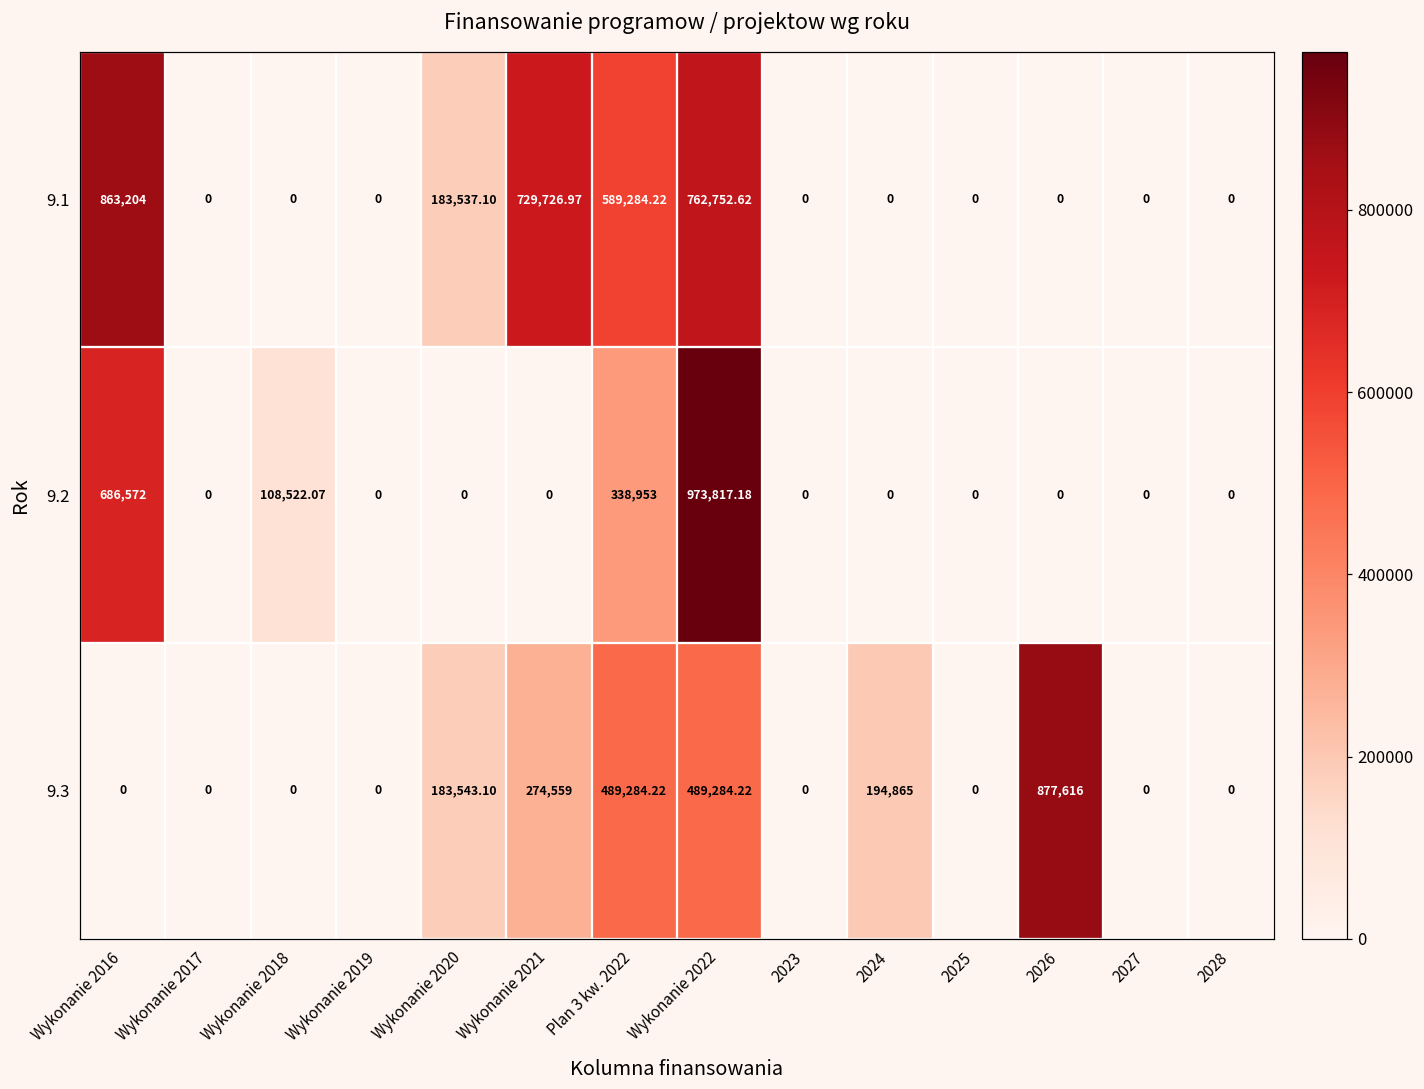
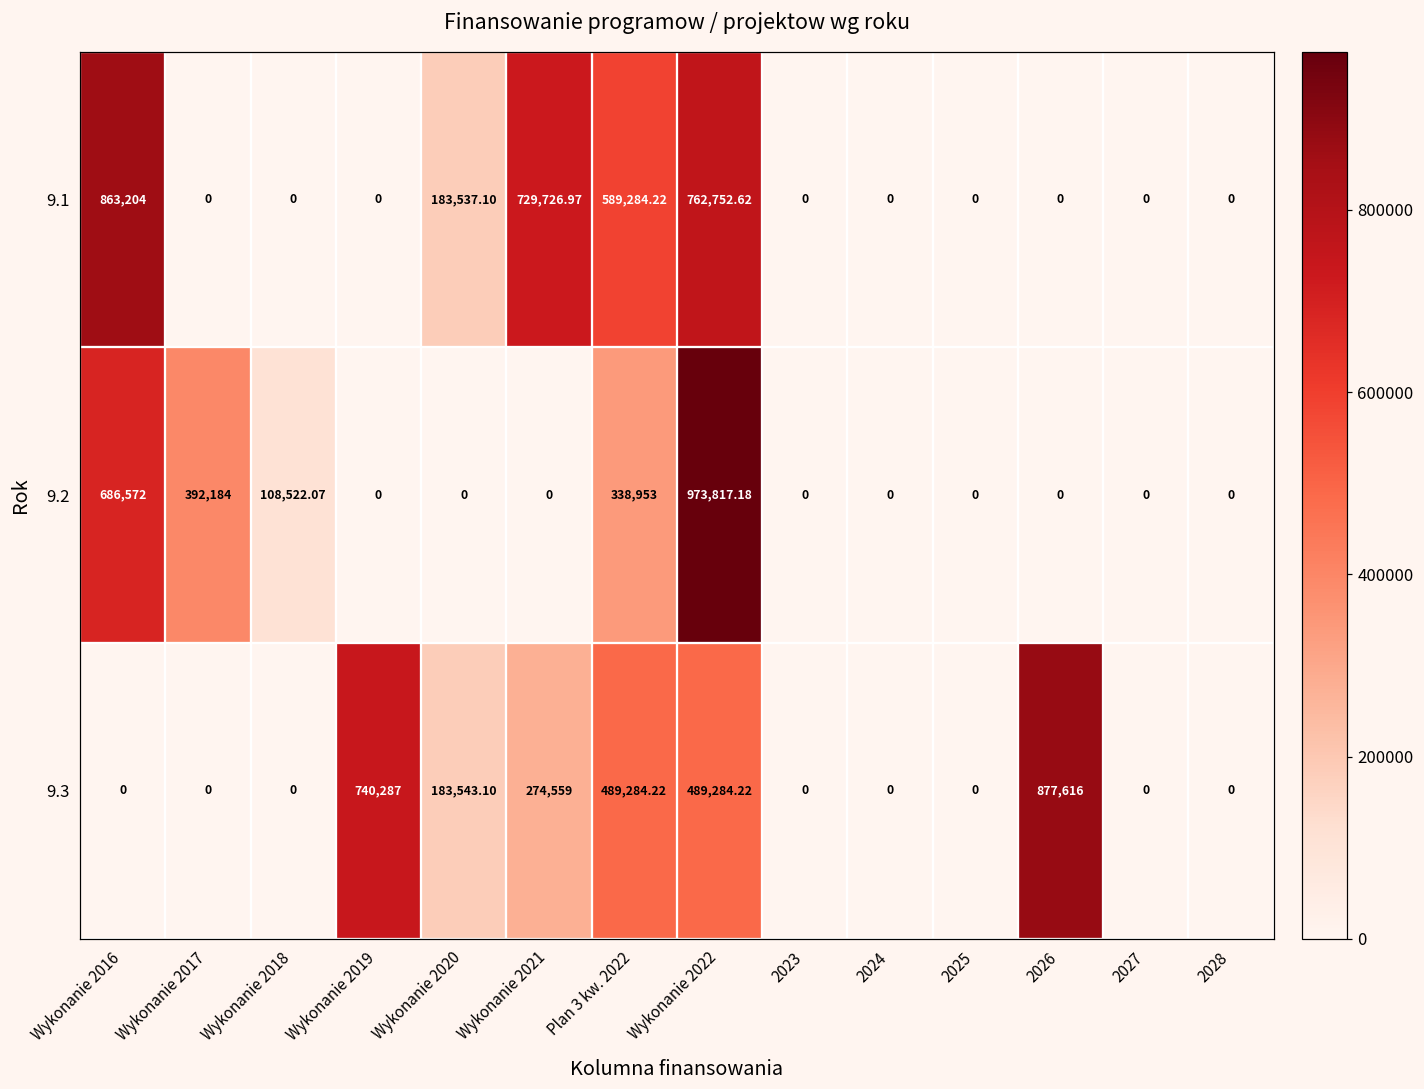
9.2, Wykonanie 2017: 0 -> 392,184
9.3, Wykonanie 2019: 0 -> 740,287
9.3, 2024: 194,865 -> 0
